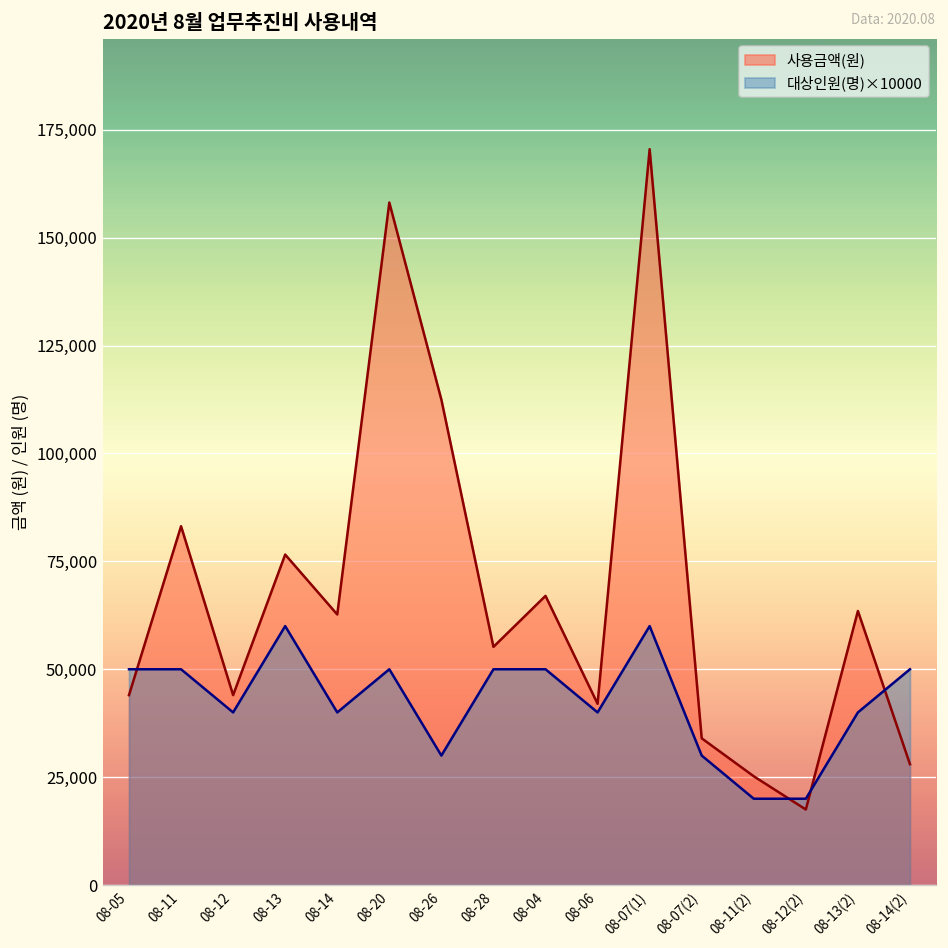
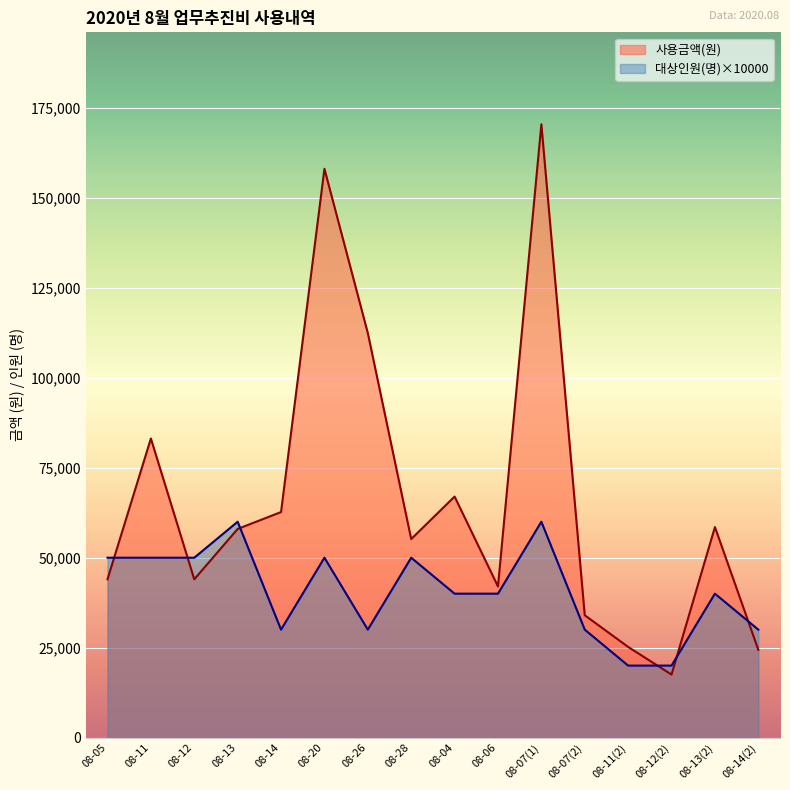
대상인원(명)×10000, 08-12: 40,000 -> 50,000
사용금액(원), 08-13: 77,000 -> 58,000
대상인원(명)×10000, 08-14: 40,000 -> 30,000
대상인원(명)×10000, 08-04: 50,000 -> 40,000
사용금액(원), 08-13(2): 64,000 -> 59,000
사용금액(원), 08-14(2): 28,000 -> 24,000
대상인원(명)×10000, 08-14(2): 50,000 -> 30,000
